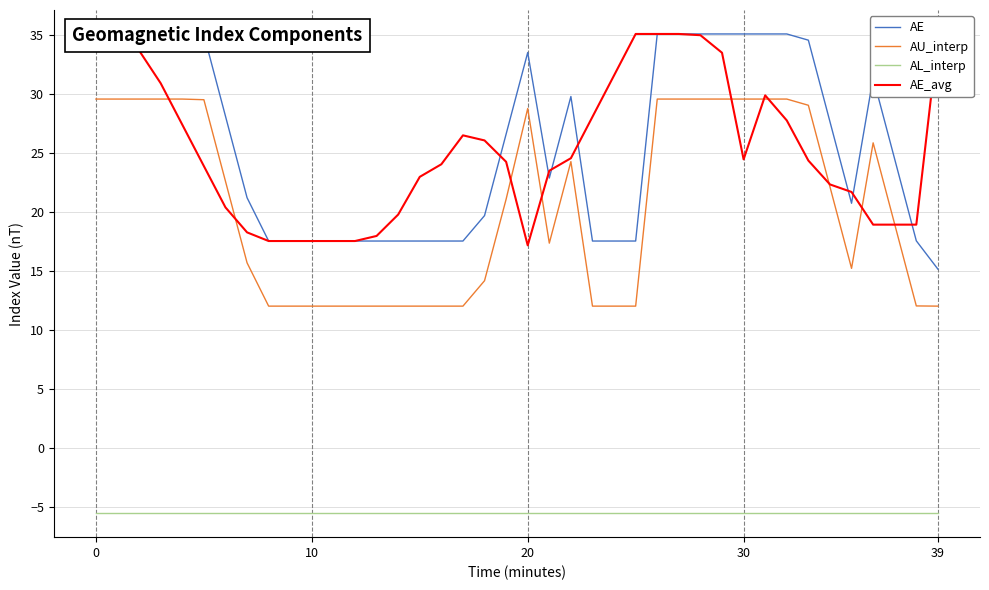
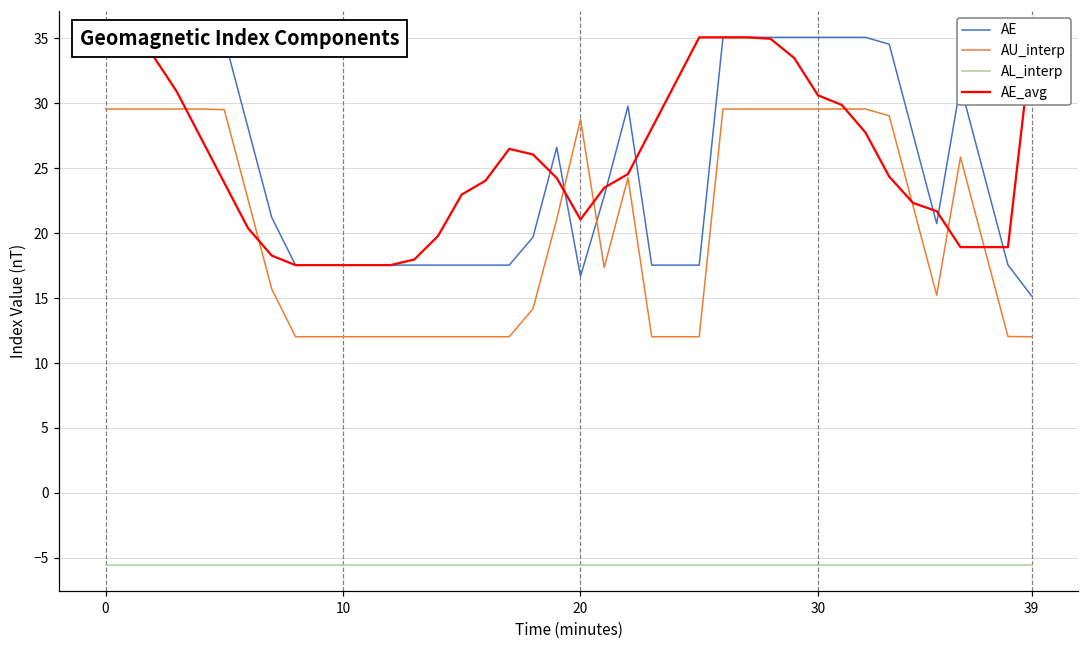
AE, 20: 33.5 -> 16.7
AE_avg, 20: 17.2 -> 21.1
AE_avg, 30: 24.5 -> 30.6
